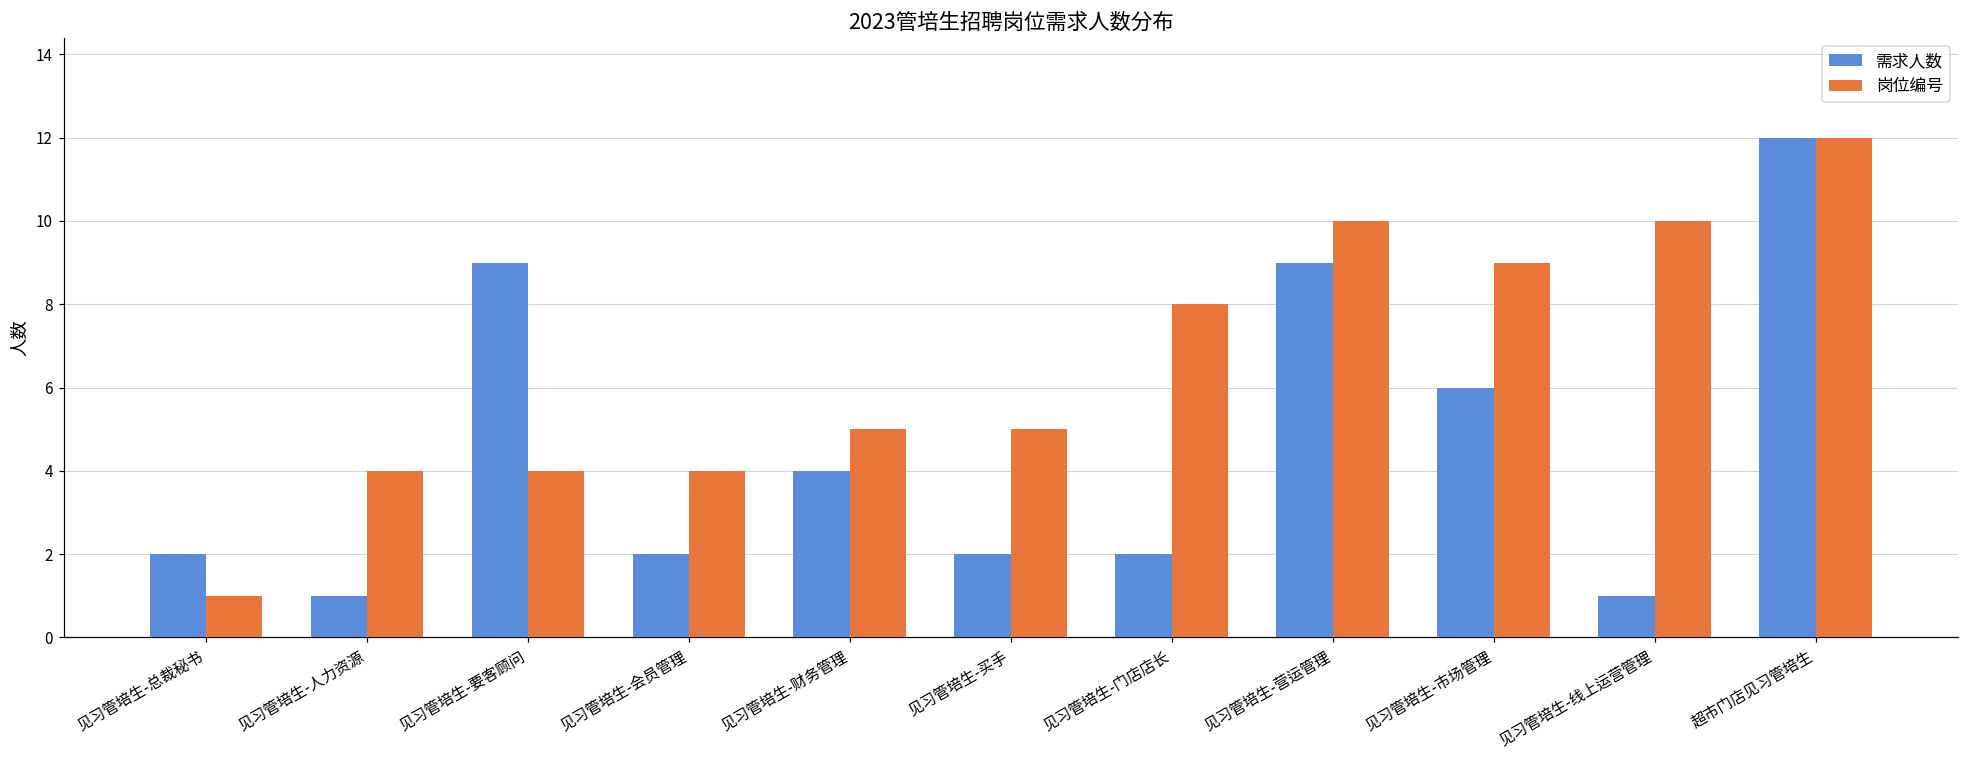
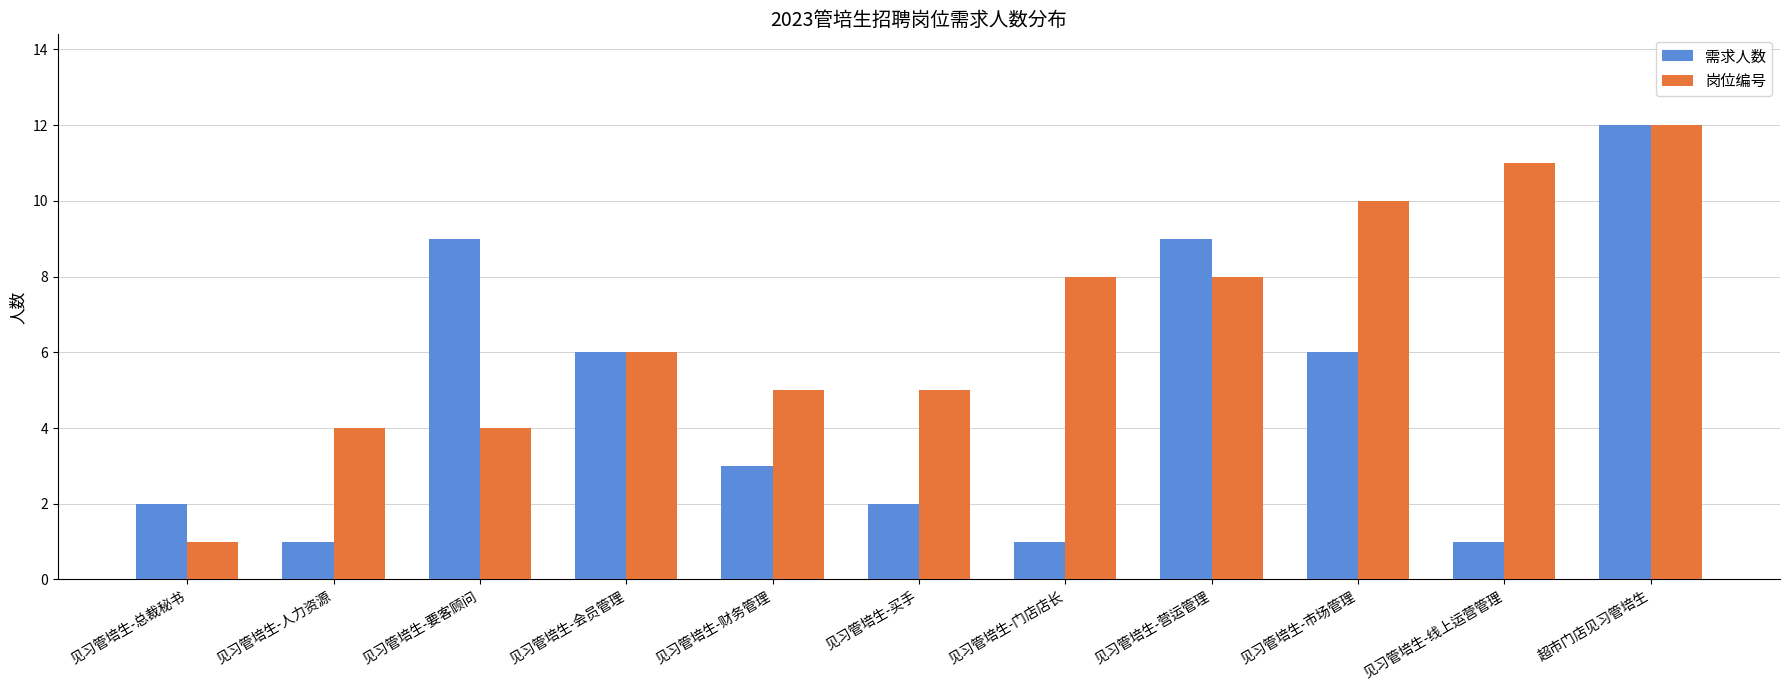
需求人数, 见习管培生-会员管理: 2 -> 6
岗位编号, 见习管培生-会员管理: 4 -> 6
需求人数, 见习管培生-财务管理: 4 -> 3
需求人数, 见习管培生-门店店长: 2 -> 1
岗位编号, 见习管培生-营运管理: 10 -> 8
岗位编号, 见习管培生-市场管理: 9 -> 10
岗位编号, 见习管培生-线上运营管理: 10 -> 11
